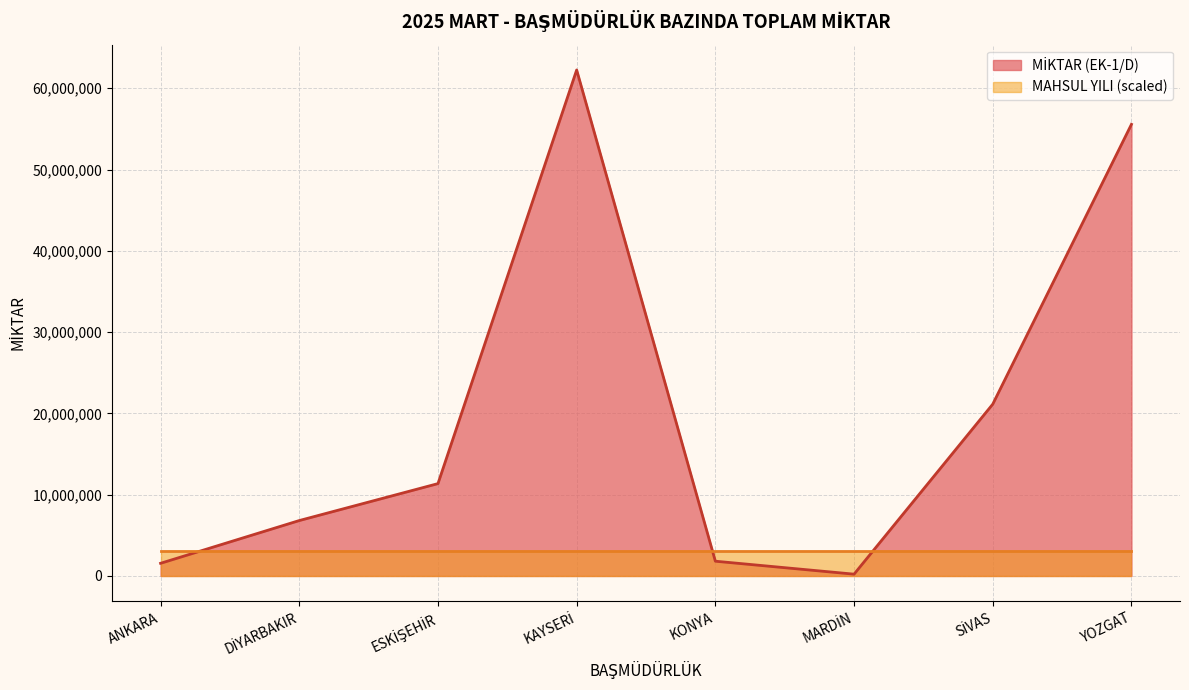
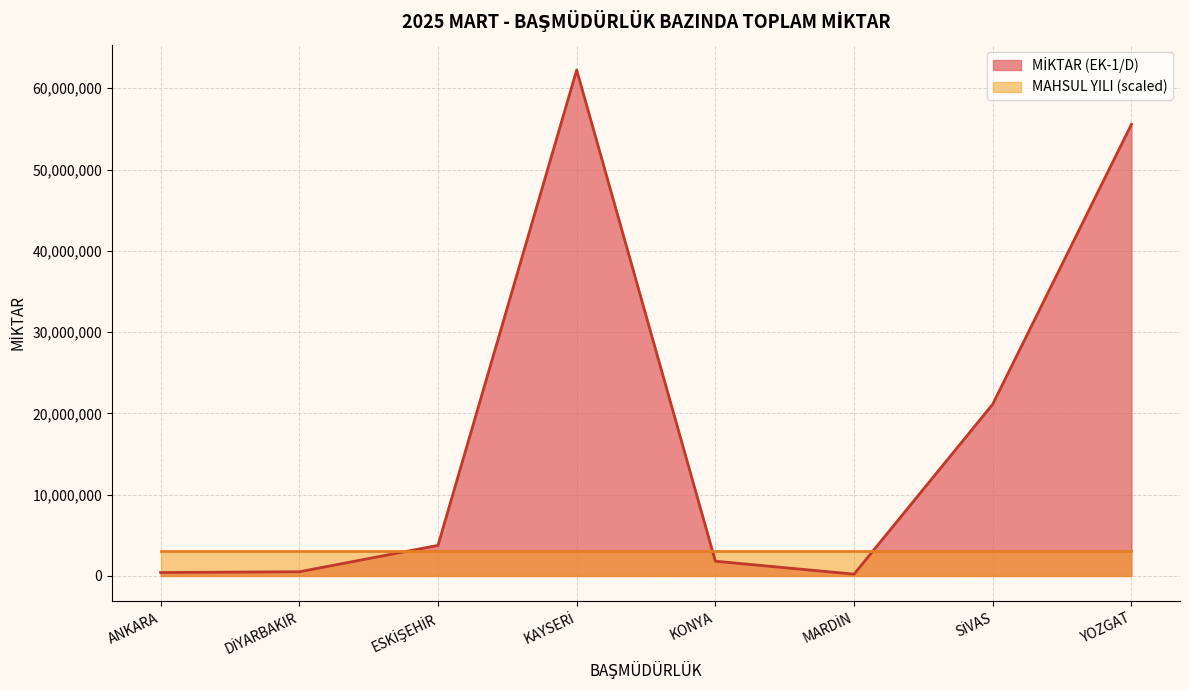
MİKTAR (EK-1/D), ANKARA: 2,000,000 -> 0
MİKTAR (EK-1/D), DİYARBAKIR: 7,000,000 -> 1,000,000
MİKTAR (EK-1/D), ESKİŞEHİR: 11,000,000 -> 4,000,000
